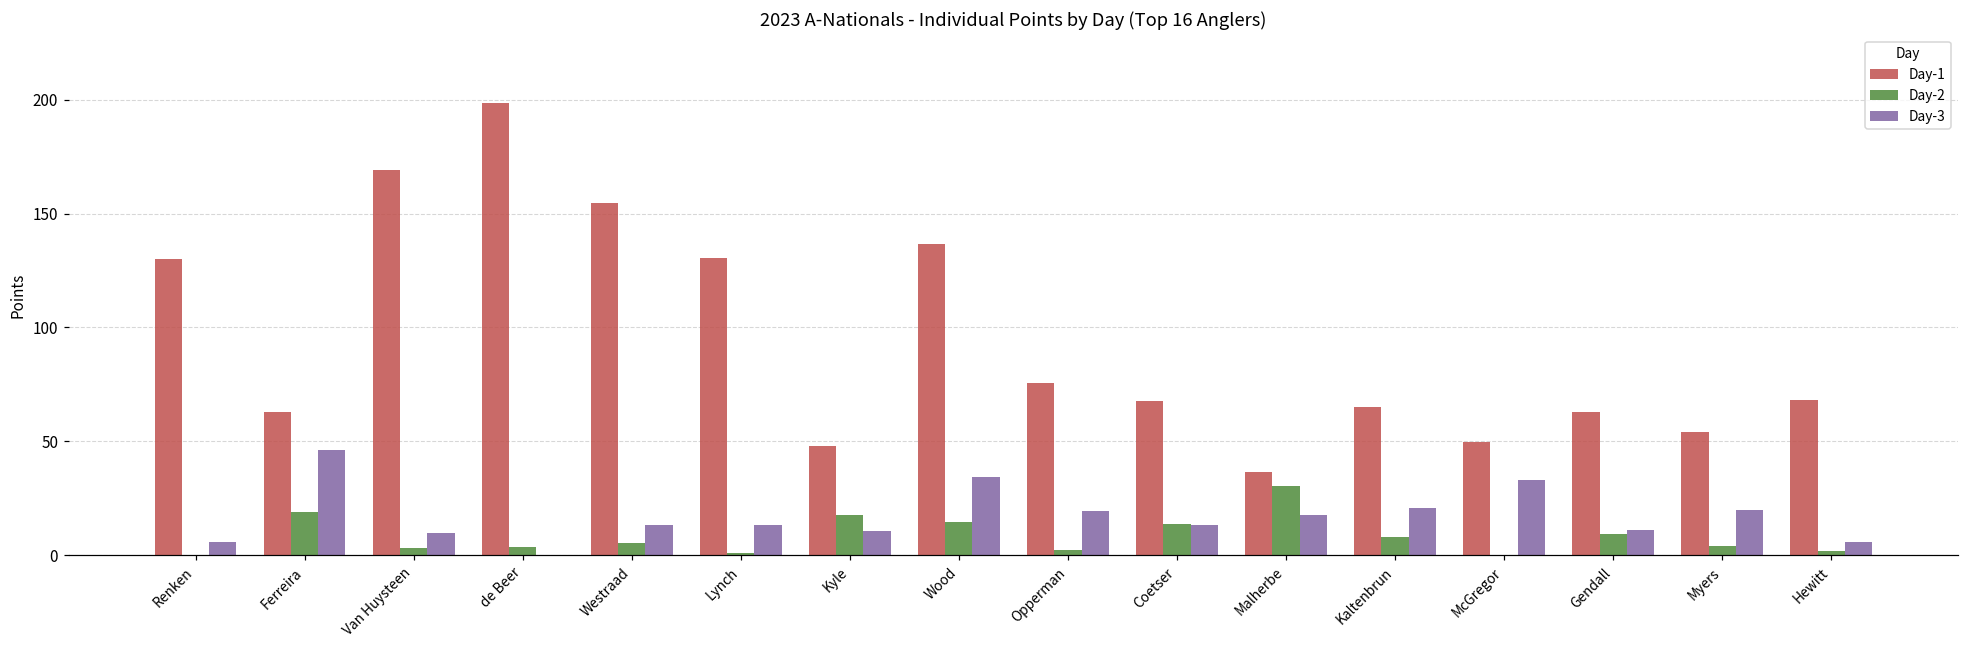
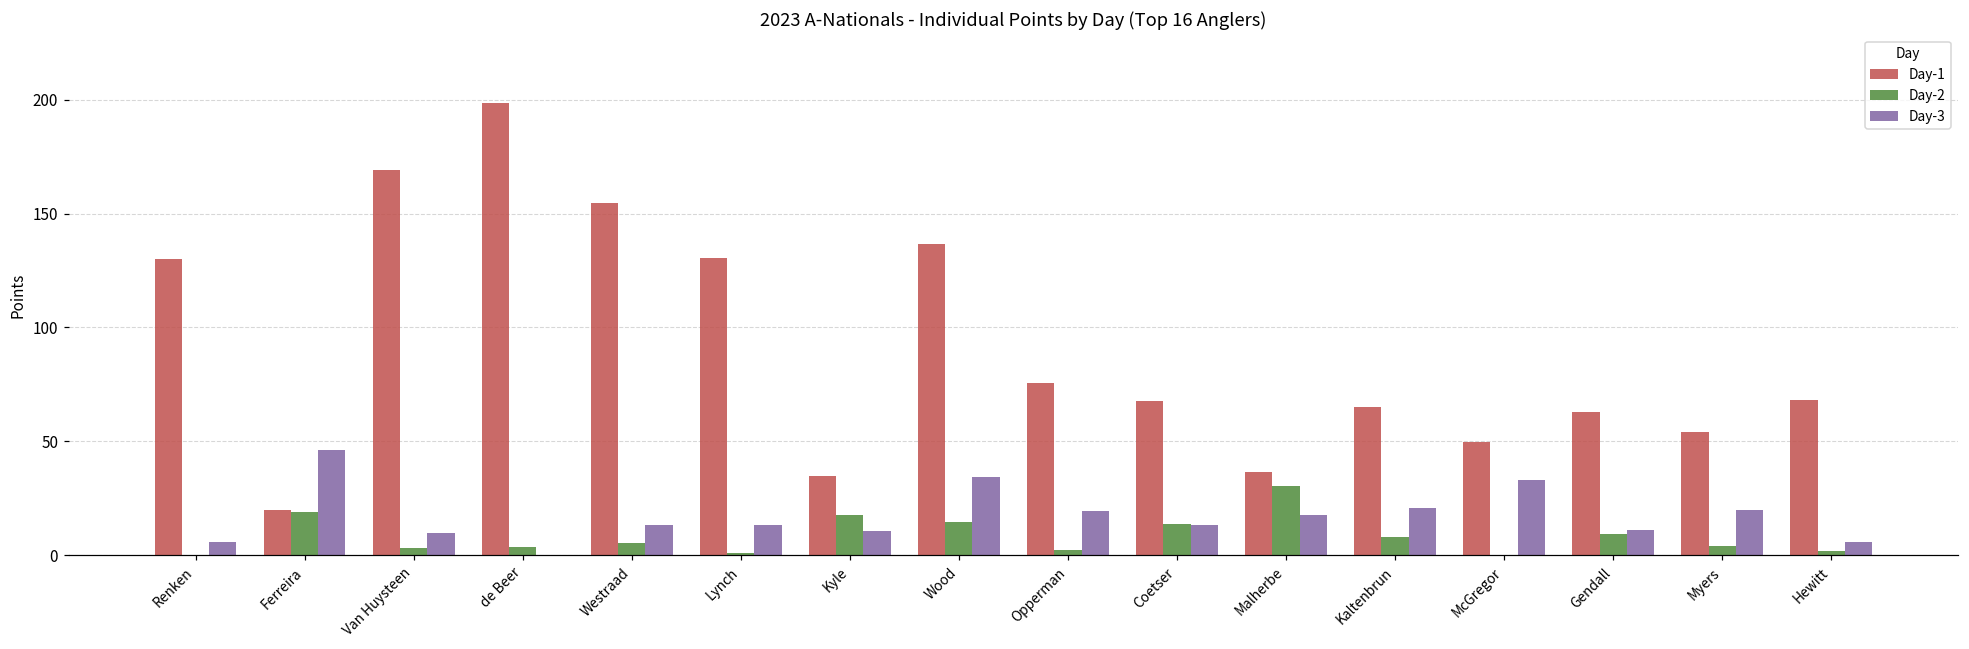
Day-1, Ferreira: 63 -> 20
Day-1, Kyle: 48 -> 35
